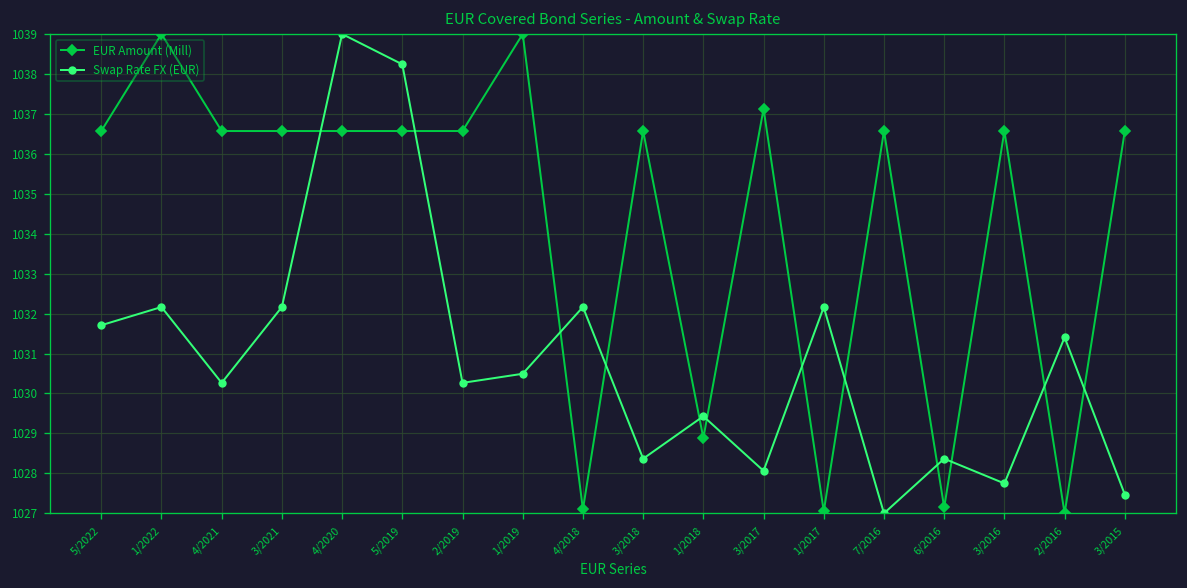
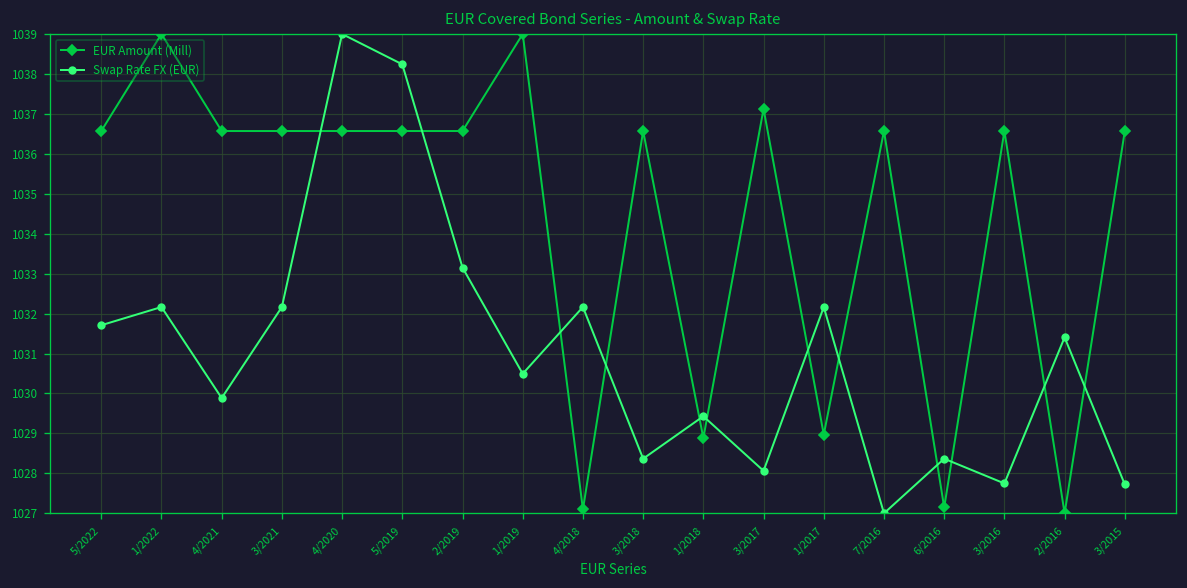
Swap Rate FX (EUR), 4/2021: 1030.3 -> 1029.9
Swap Rate FX (EUR), 2/2019: 1030.3 -> 1033.2
EUR Amount (Mill), 1/2017: 1027.0 -> 1029.0
Swap Rate FX (EUR), 3/2015: 1027.5 -> 1027.7
